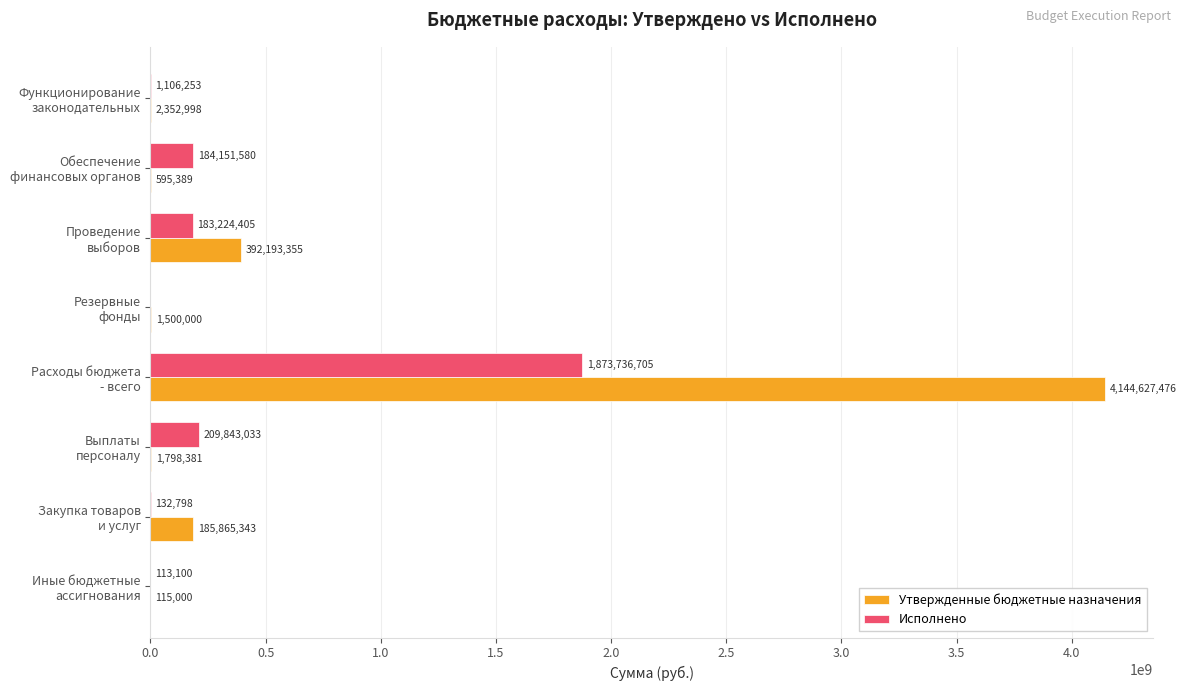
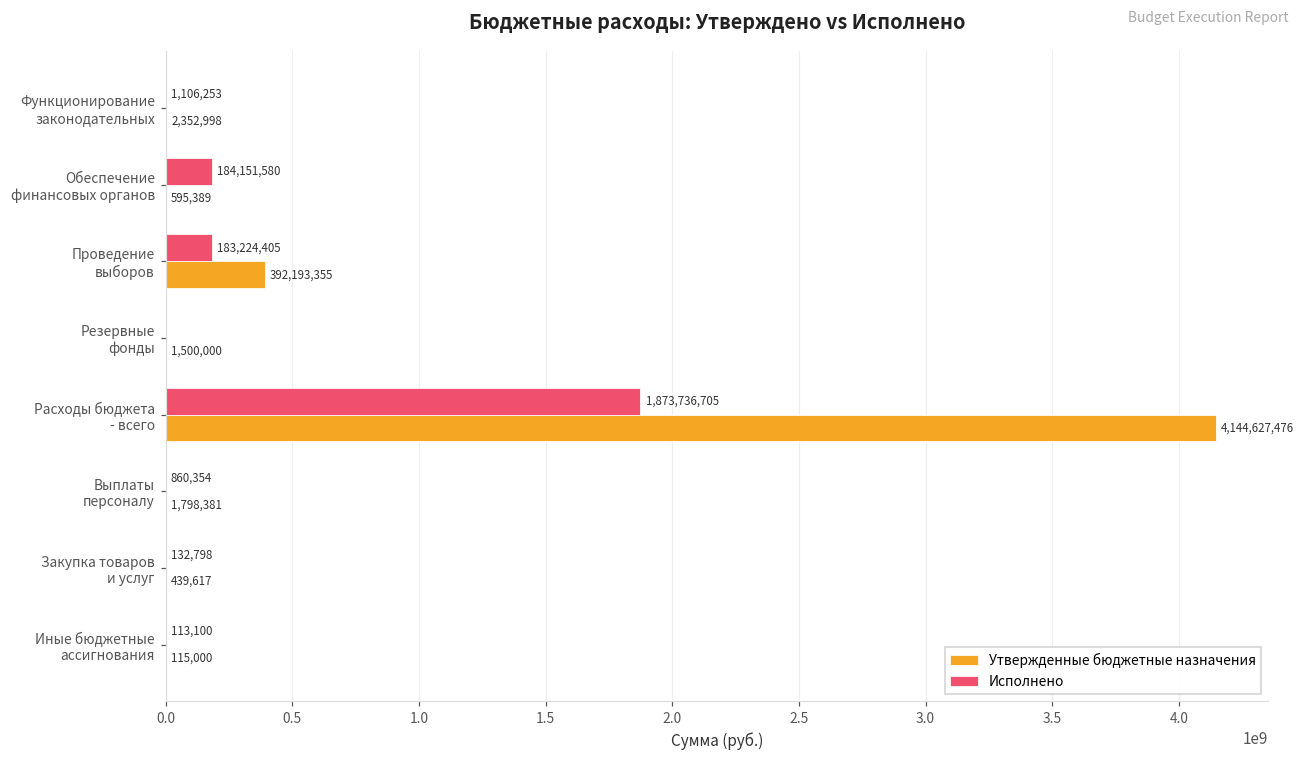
Исполнено, Выплаты персоналу: 209,843,033 -> 860,354
Утвержденные бюджетные назначения, Закупка товаров и услуг: 185,865,343 -> 439,617
